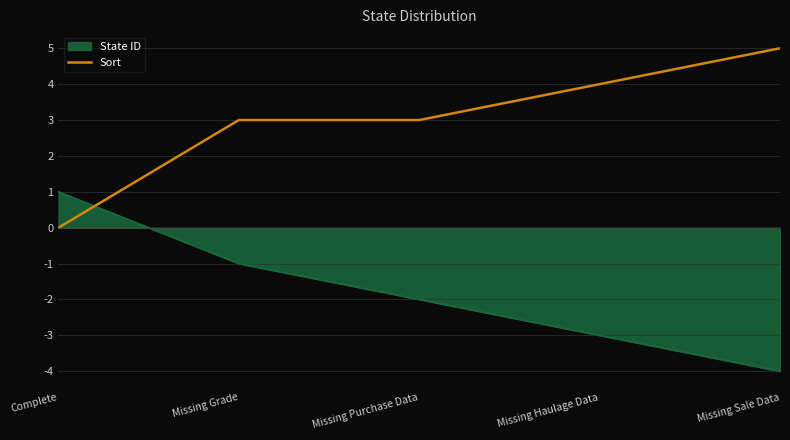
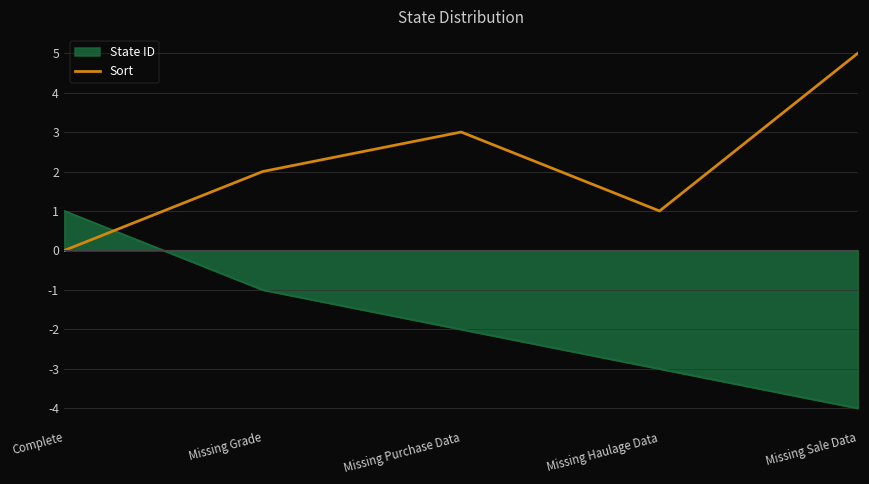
Sort, Missing Grade: 3 -> 2
Sort, Missing Haulage Data: 4 -> 1
